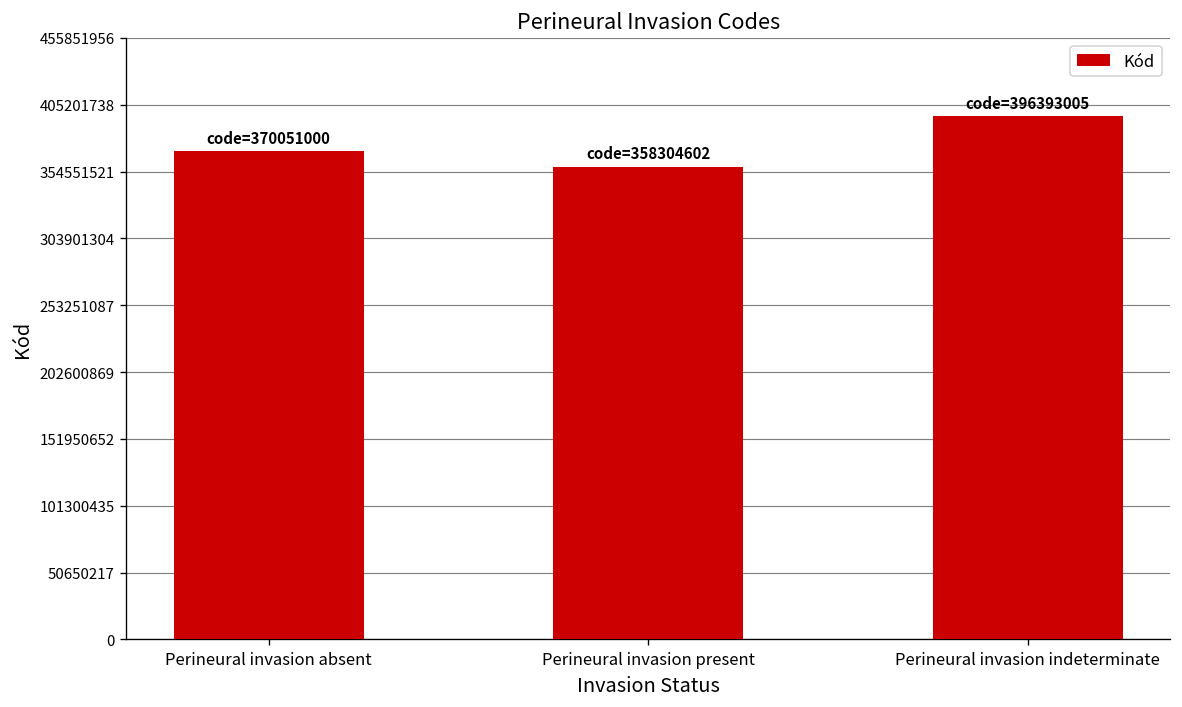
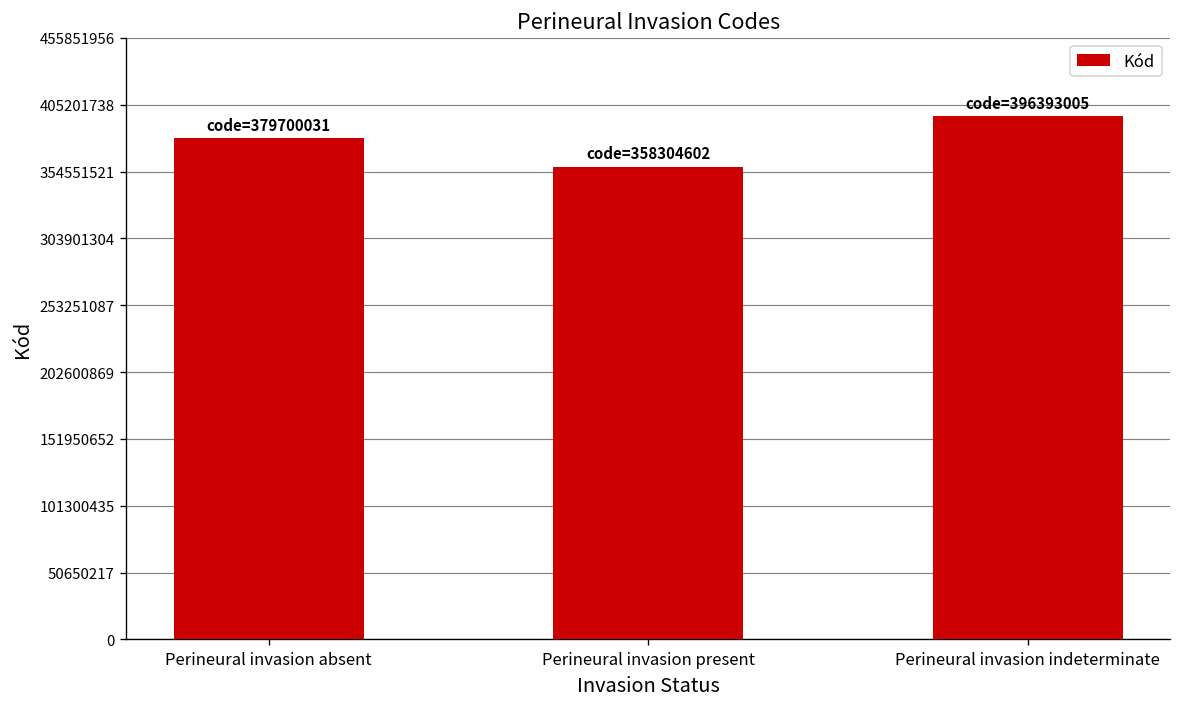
Perineural invasion absent: 370051000 -> 379700031
